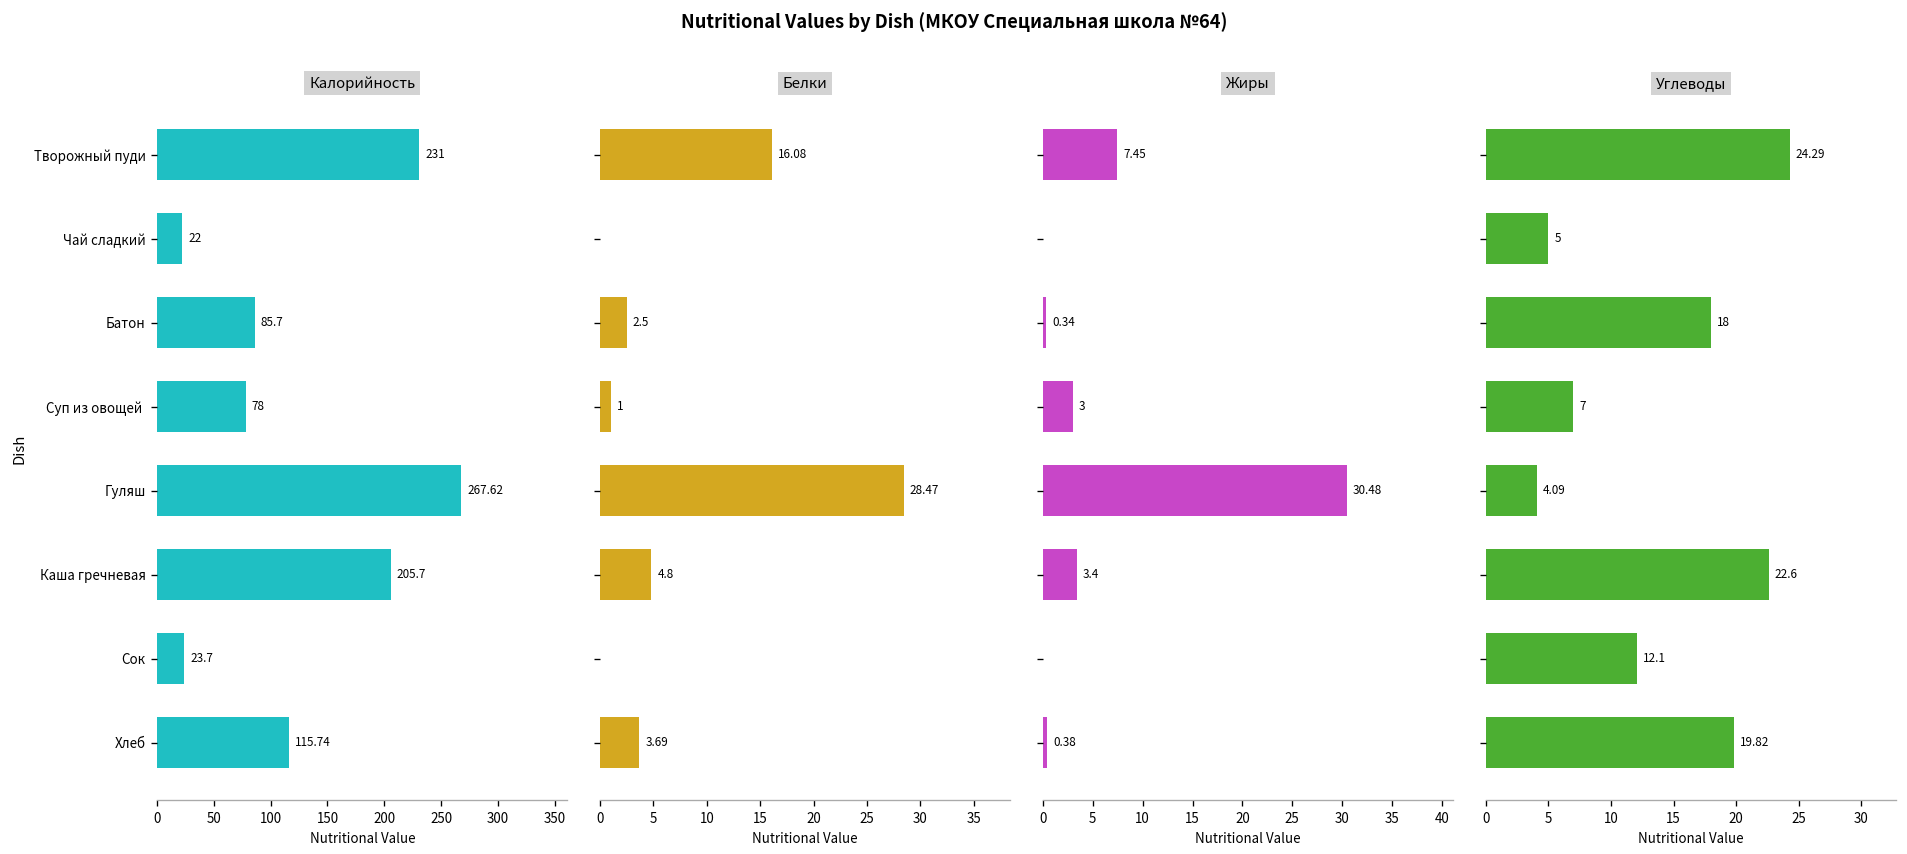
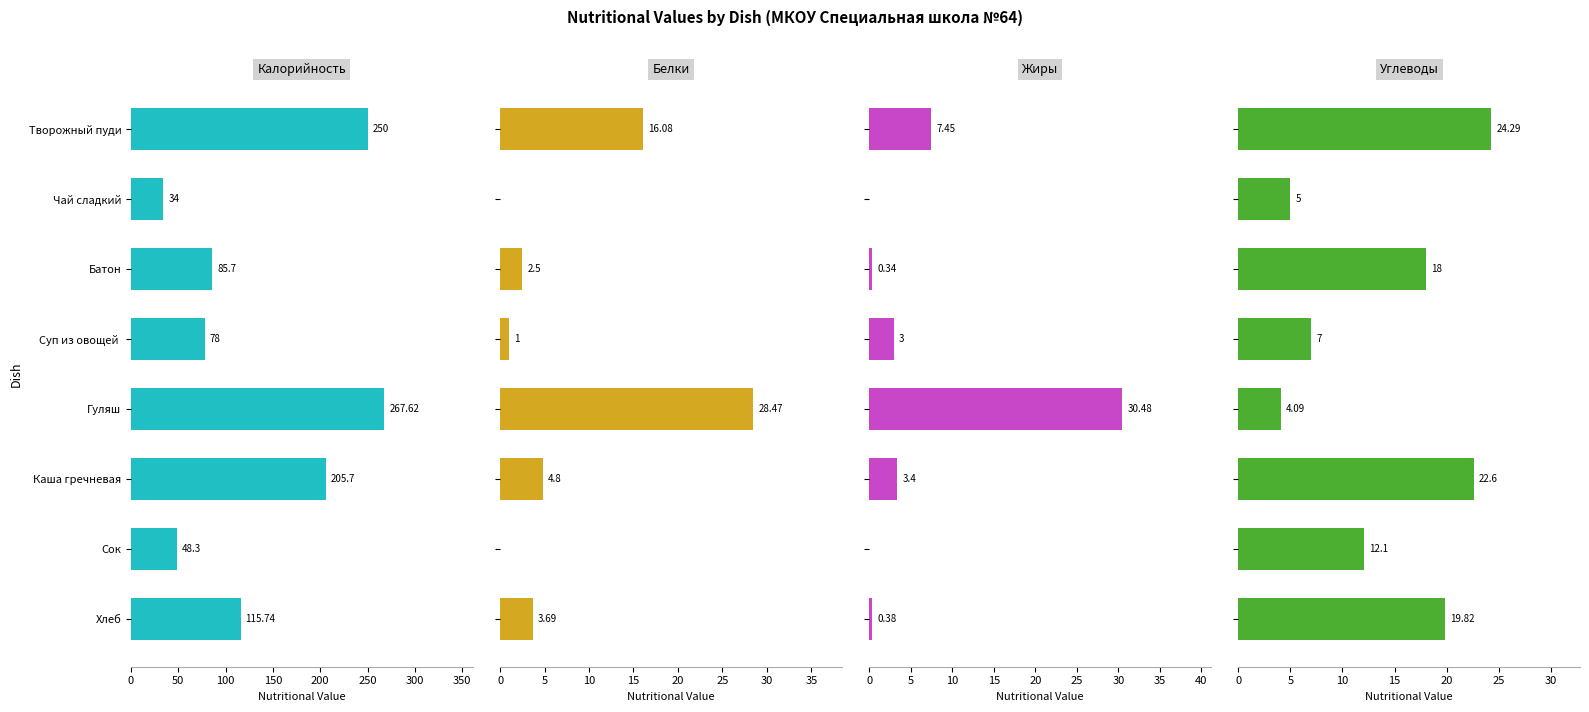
Калорийность, Творожный пуди: 231 -> 250
Калорийность, Чай сладкий: 22 -> 34
Калорийность, Сок: 23.7 -> 48.3
